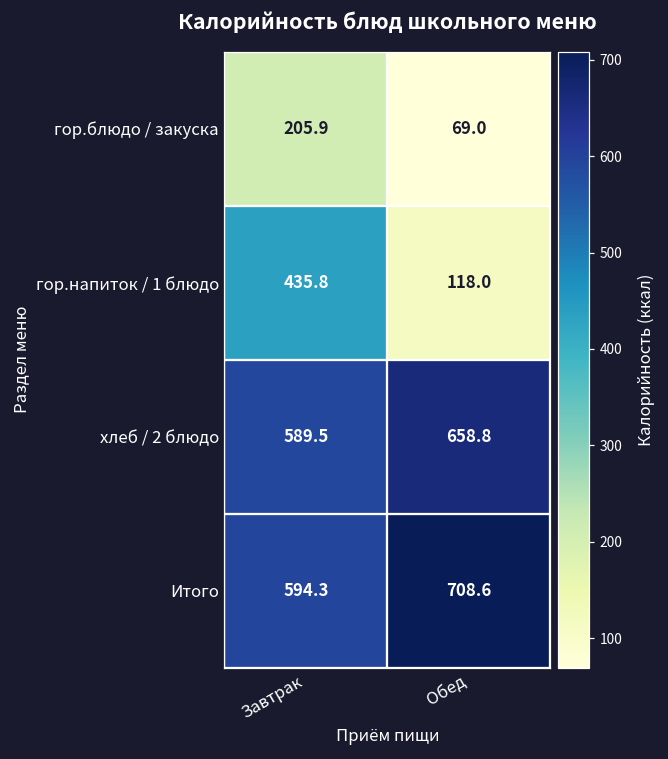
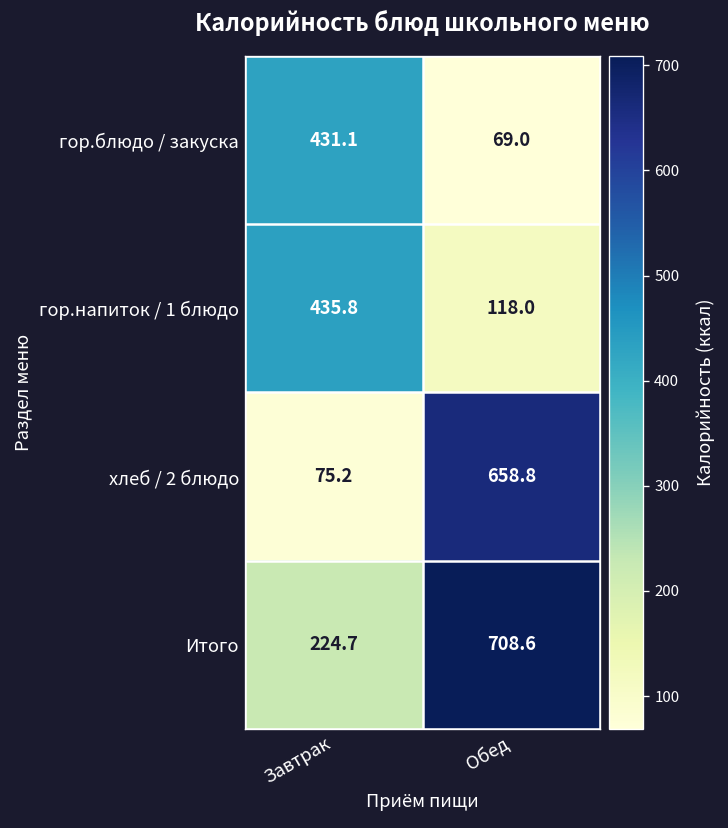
гор.блюдо / закуска, Завтрак: 205.9 -> 431.1
хлеб / 2 блюдо, Завтрак: 589.5 -> 75.2
Итого, Завтрак: 594.3 -> 224.7
